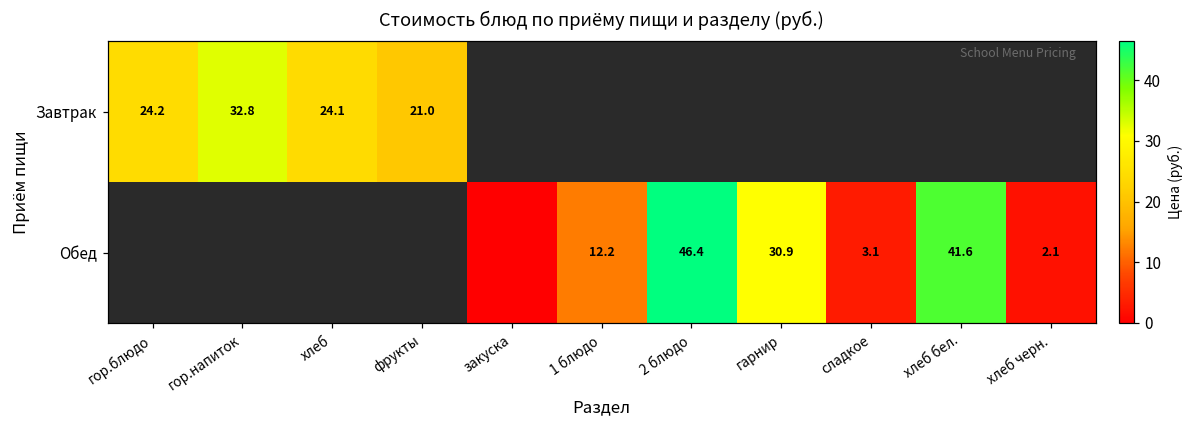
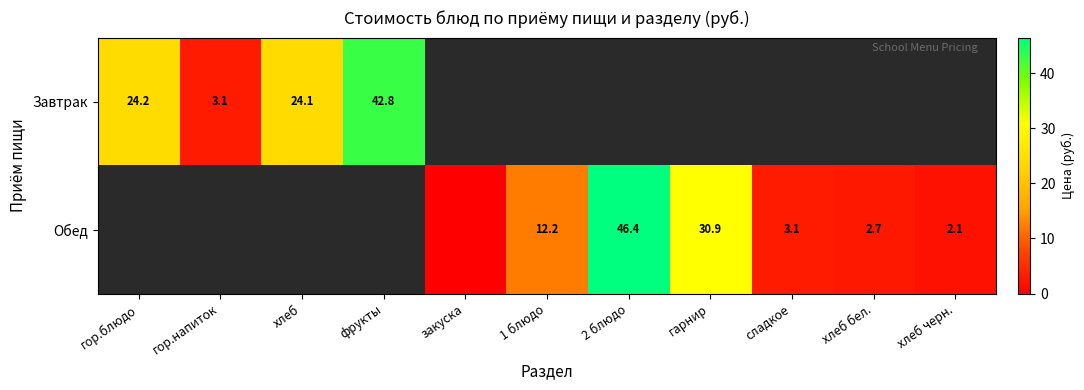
Завтрак, гор.напиток: 32.8 -> 3.1
Завтрак, фрукты: 21.0 -> 42.8
Обед, хлеб бел.: 41.6 -> 2.7
